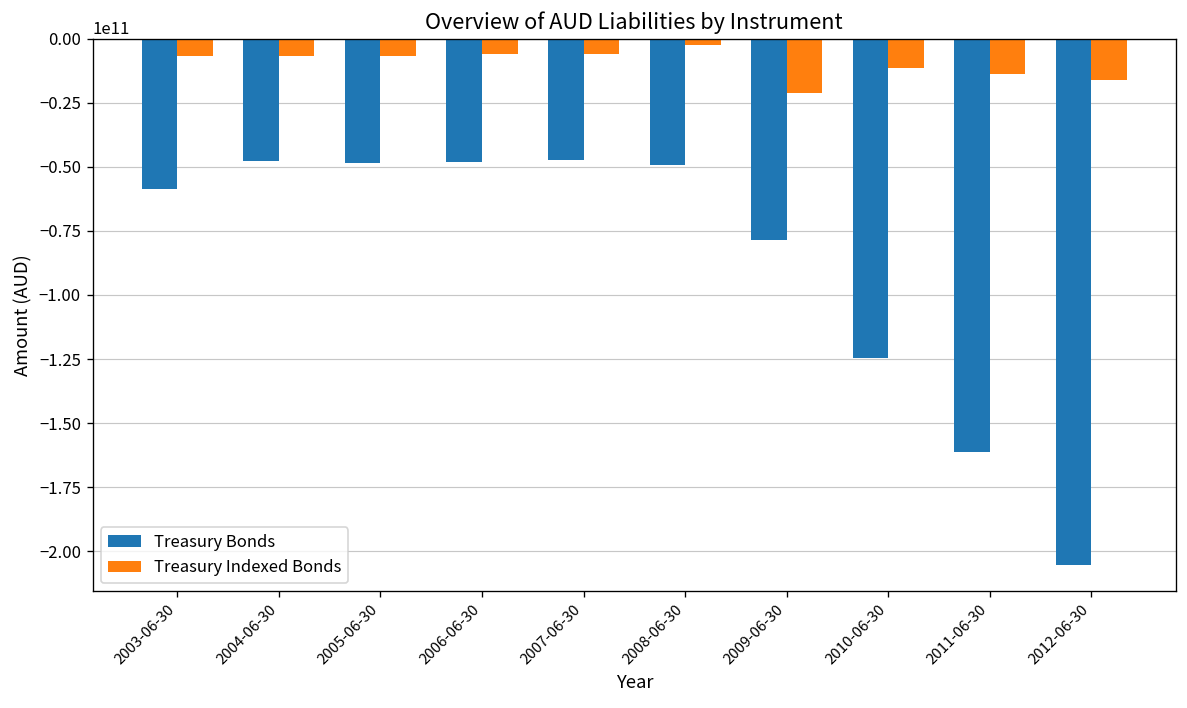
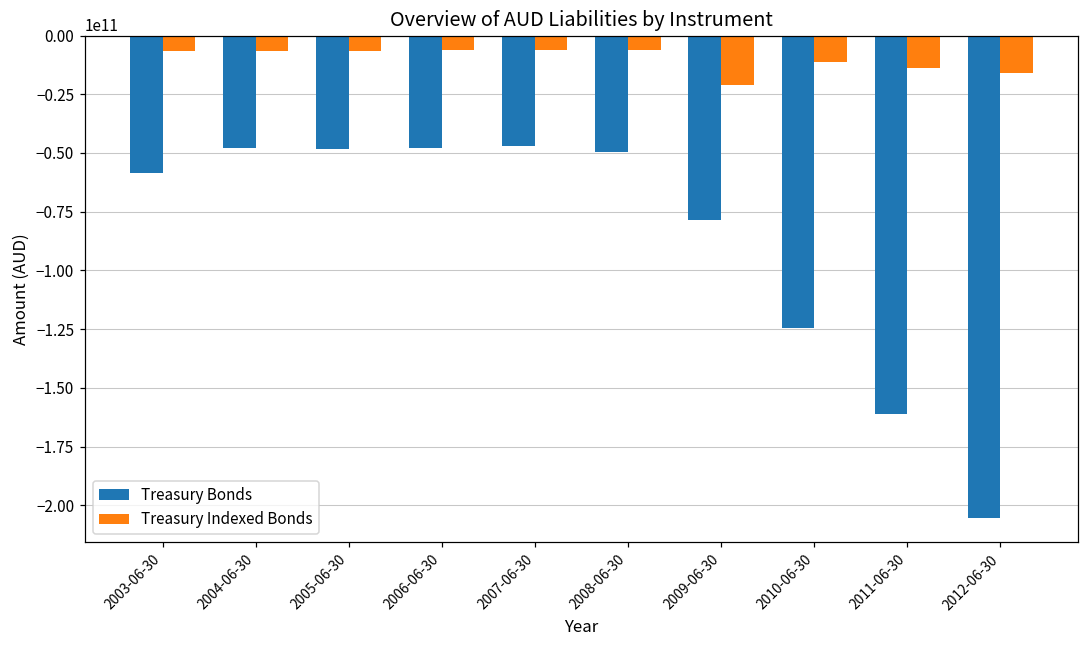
Treasury Indexed Bonds, 2008-06-30: -2000000000 -> -6000000000
